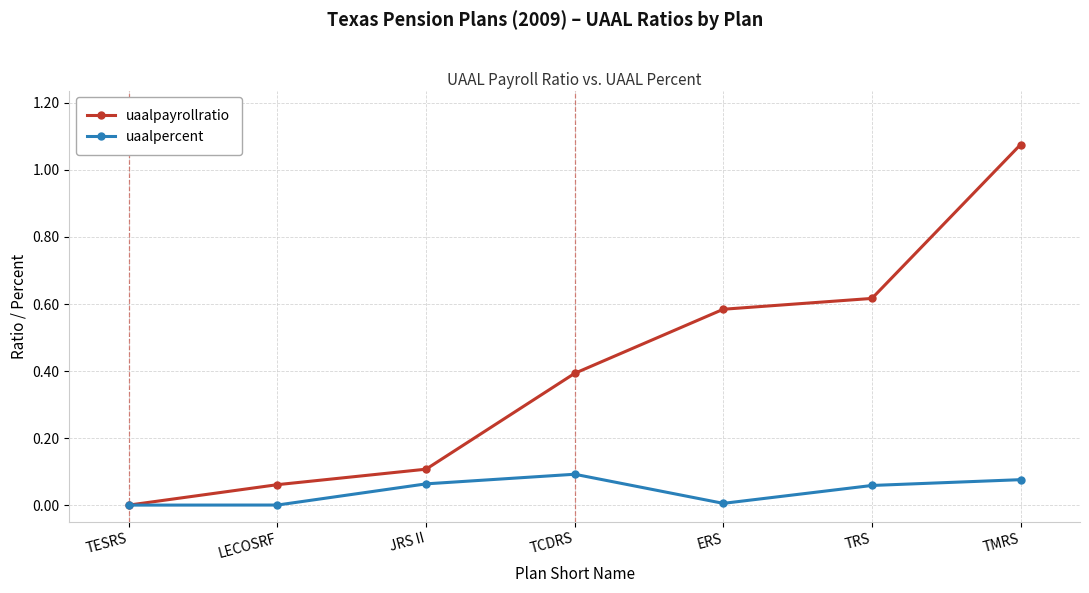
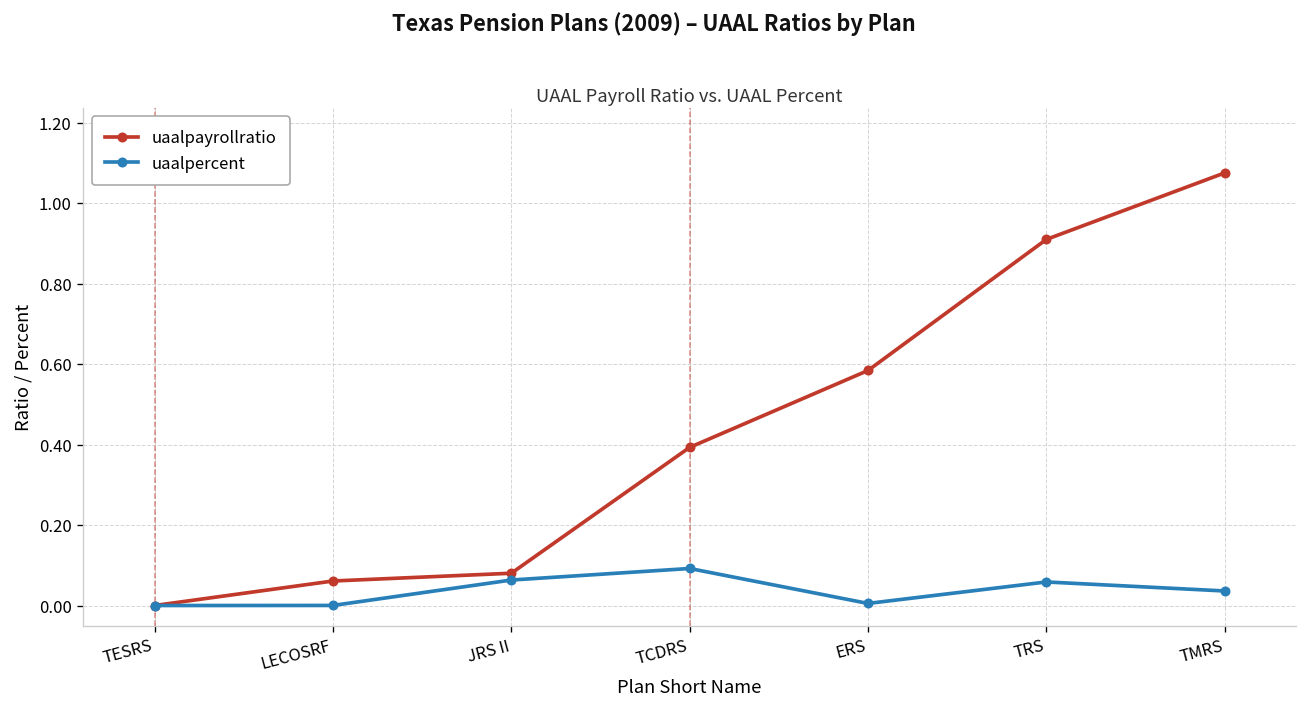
uaalpayrollratio, JRS II: 0.11 -> 0.08
uaalpayrollratio, TRS: 0.62 -> 0.91
uaalpercent, TMRS: 0.08 -> 0.04
